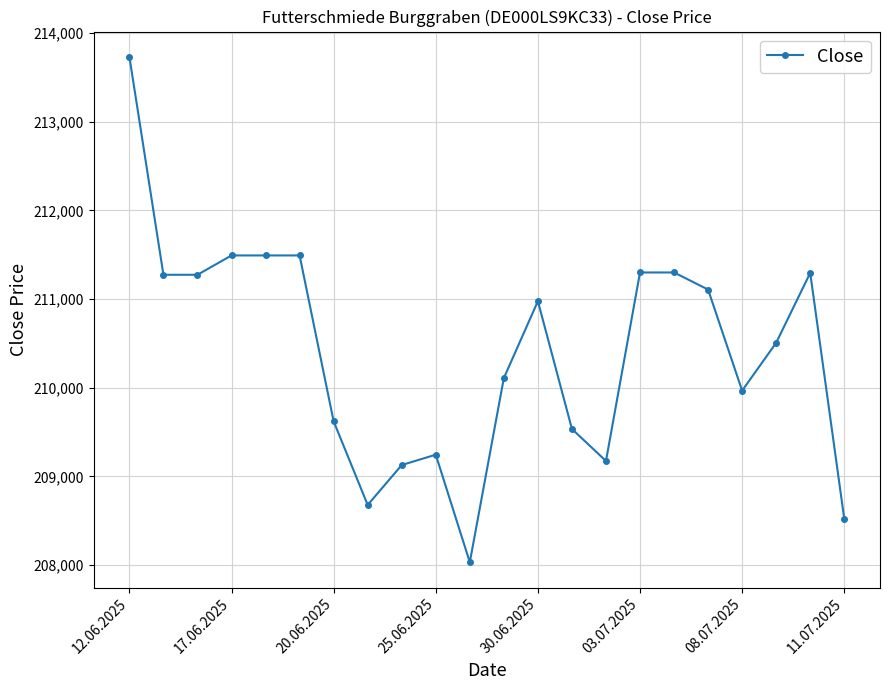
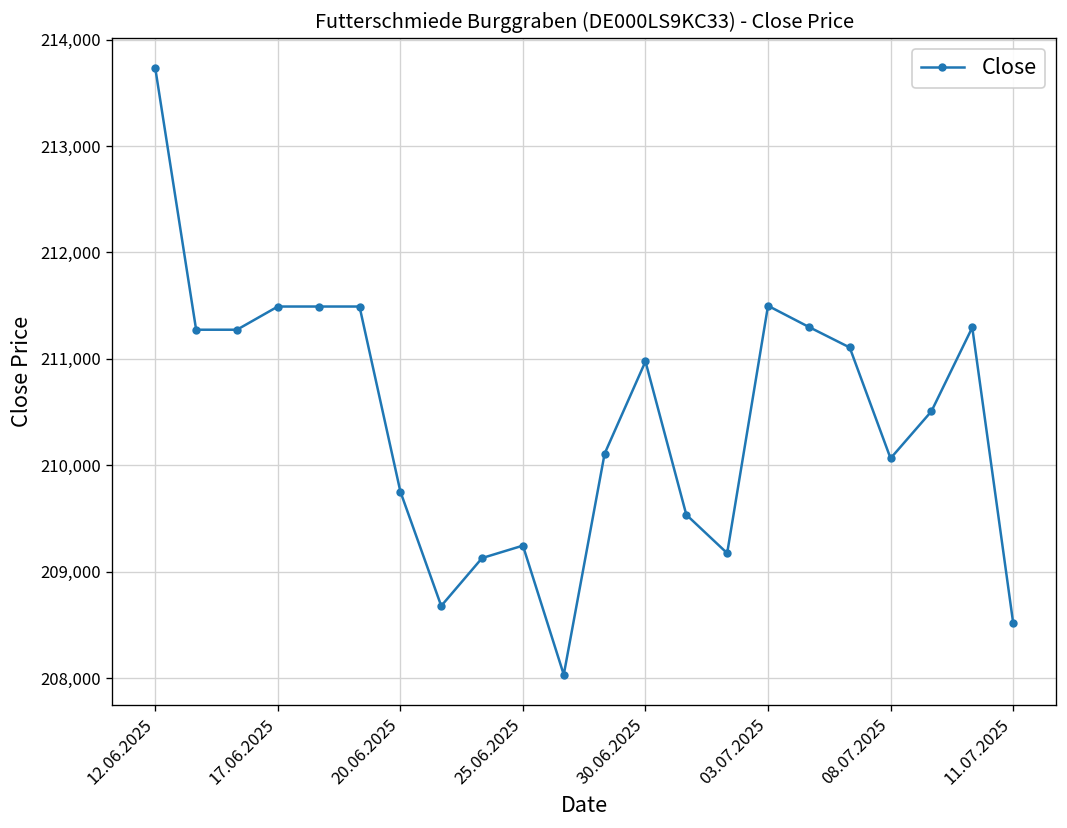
20.06.2025: 209,600 -> 209,800
03.07.2025: 211,300 -> 211,500
08.07.2025: 210,000 -> 210,100
